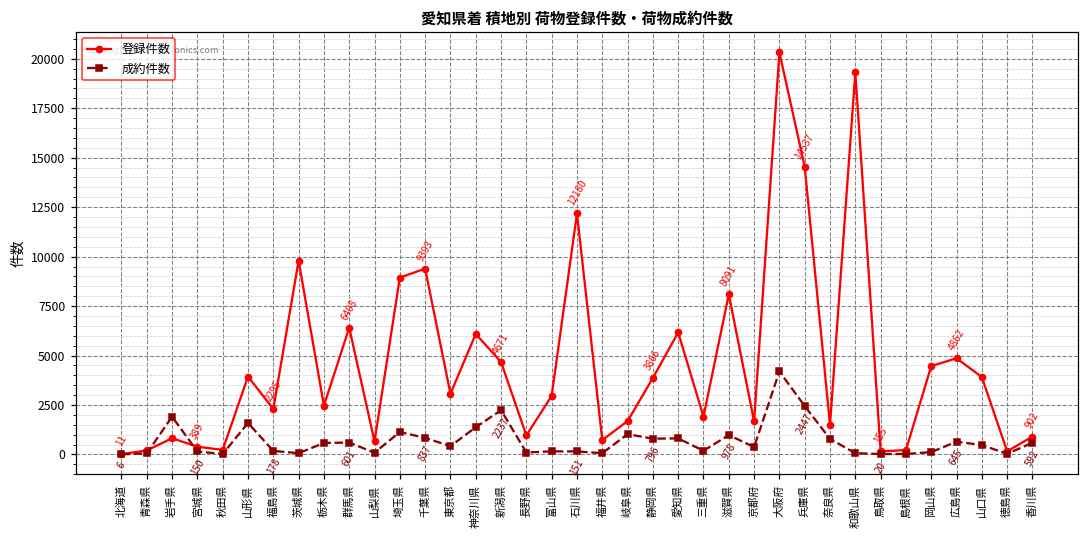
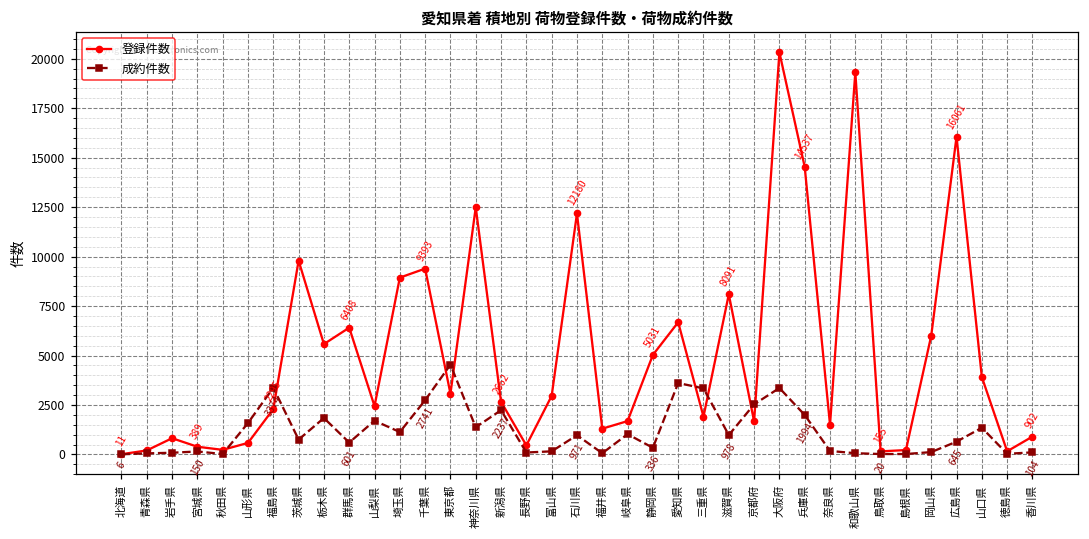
成約件数, 岩手県: 1900 -> 100
登録件数, 山形県: 3900 -> 600
成約件数, 福島県: 178 -> 3374
成約件数, 茨城県: 100 -> 800
登録件数, 栃木県: 2500 -> 5600
成約件数, 栃木県: 600 -> 1800
登録件数, 山梨県: 700 -> 2400
成約件数, 山梨県: 100 -> 1700
成約件数, 千葉県: 837 -> 2741
成約件数, 東京都: 400 -> 4500
登録件数, 神奈川県: 6100 -> 12500
登録件数, 新潟県: 4671 -> 2662
登録件数, 長野県: 1000 -> 500
成約件数, 石川県: 151 -> 971
登録件数, 福井県: 700 -> 1300
登録件数, 静岡県: 3866 -> 5031
成約件数, 静岡県: 796 -> 336
登録件数, 愛知県: 6200 -> 6700
成約件数, 愛知県: 800 -> 3600
成約件数, 三重県: 200 -> 3300
成約件数, 京都府: 400 -> 2500
成約件数, 大阪府: 4200 -> 3400
成約件数, 兵庫県: 2447 -> 1994
成約件数, 奈良県: 800 -> 200
登録件数, 岡山県: 4500 -> 6000
登録件数, 広島県: 4862 -> 16061
成約件数, 山口県: 500 -> 1300
成約件数, 香川県: 592 -> 104
